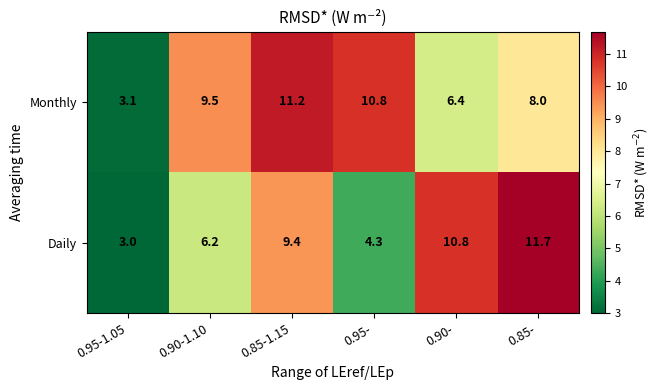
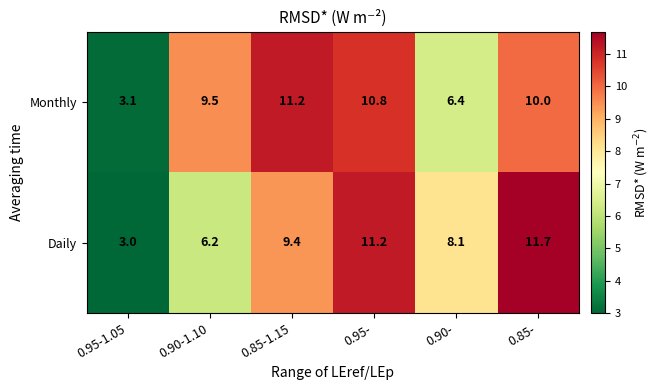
Monthly, 0.85-: 8.0 -> 10.0
Daily, 0.95-: 4.3 -> 11.2
Daily, 0.90-: 10.8 -> 8.1
